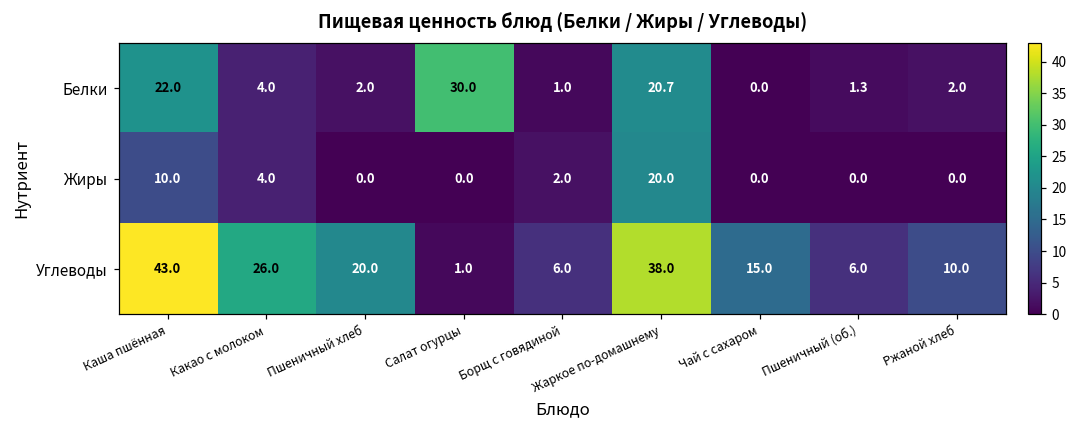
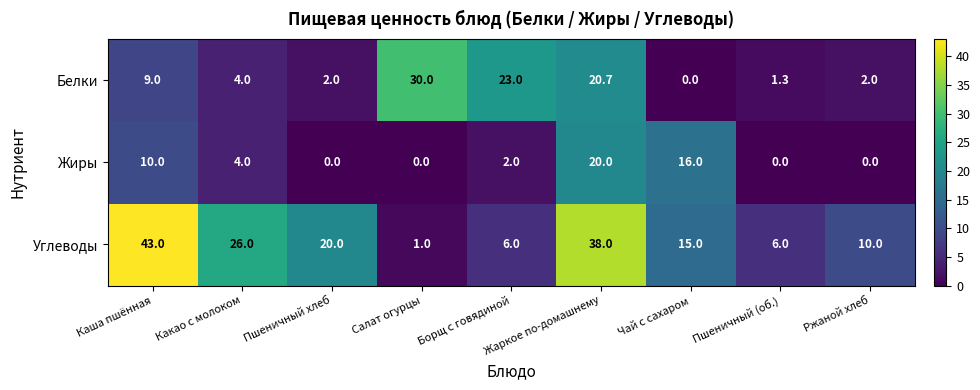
Белки, Каша пшённая: 22.0 -> 9.0
Белки, Борщ с говядиной: 1.0 -> 23.0
Жиры, Чай с сахаром: 0.0 -> 16.0
